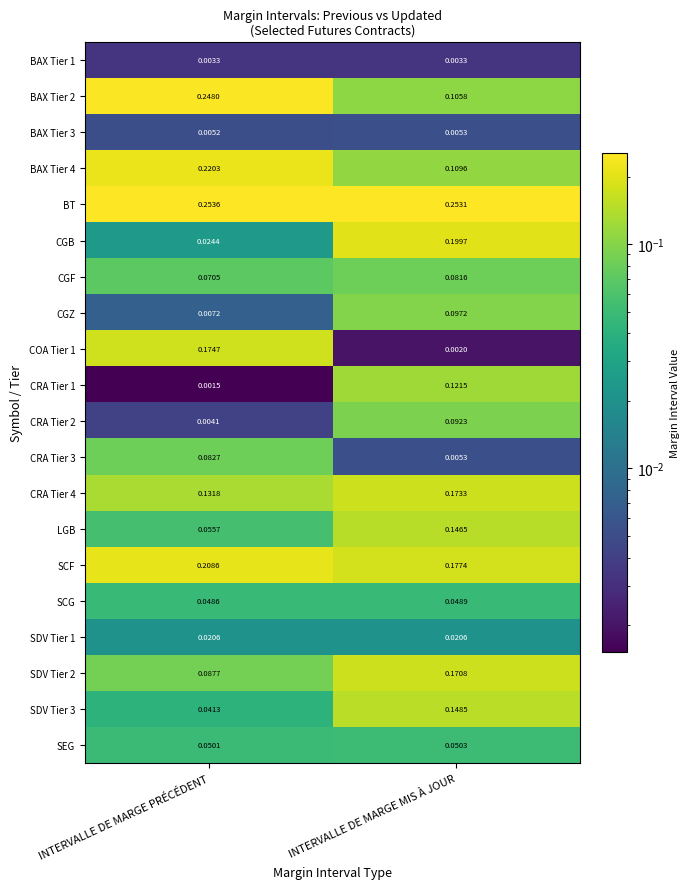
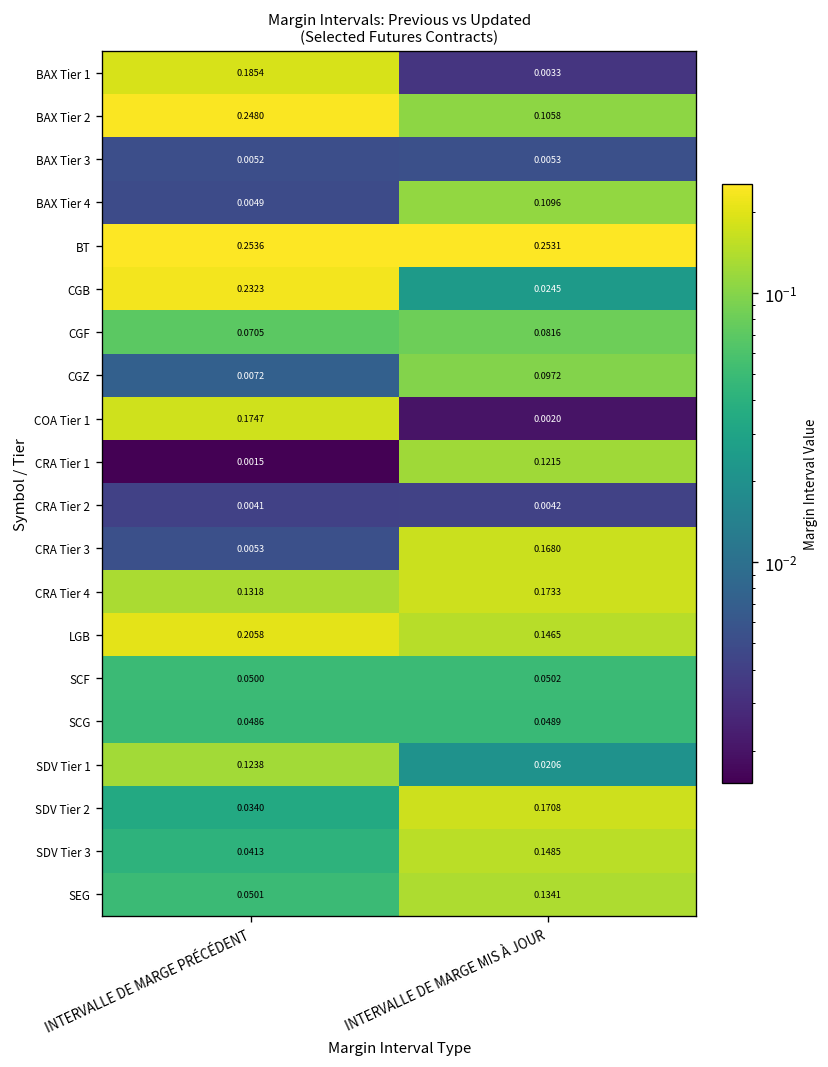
BAX Tier 1, INTERVALLE DE MARGE PRÉCÉDENT: 0.0033 -> 0.1854
BAX Tier 4, INTERVALLE DE MARGE PRÉCÉDENT: 0.2203 -> 0.0049
CGB, INTERVALLE DE MARGE PRÉCÉDENT: 0.0244 -> 0.2323
CGB, INTERVALLE DE MARGE MIS À JOUR: 0.1997 -> 0.0245
CRA Tier 2, INTERVALLE DE MARGE MIS À JOUR: 0.0923 -> 0.0042
CRA Tier 3, INTERVALLE DE MARGE PRÉCÉDENT: 0.0827 -> 0.0053
CRA Tier 3, INTERVALLE DE MARGE MIS À JOUR: 0.0053 -> 0.1680
LGB, INTERVALLE DE MARGE PRÉCÉDENT: 0.0557 -> 0.2058
SCF, INTERVALLE DE MARGE PRÉCÉDENT: 0.2086 -> 0.0500
SCF, INTERVALLE DE MARGE MIS À JOUR: 0.1774 -> 0.0502
SDV Tier 1, INTERVALLE DE MARGE PRÉCÉDENT: 0.0206 -> 0.1238
SDV Tier 2, INTERVALLE DE MARGE PRÉCÉDENT: 0.0877 -> 0.0340
SEG, INTERVALLE DE MARGE MIS À JOUR: 0.0503 -> 0.1341
